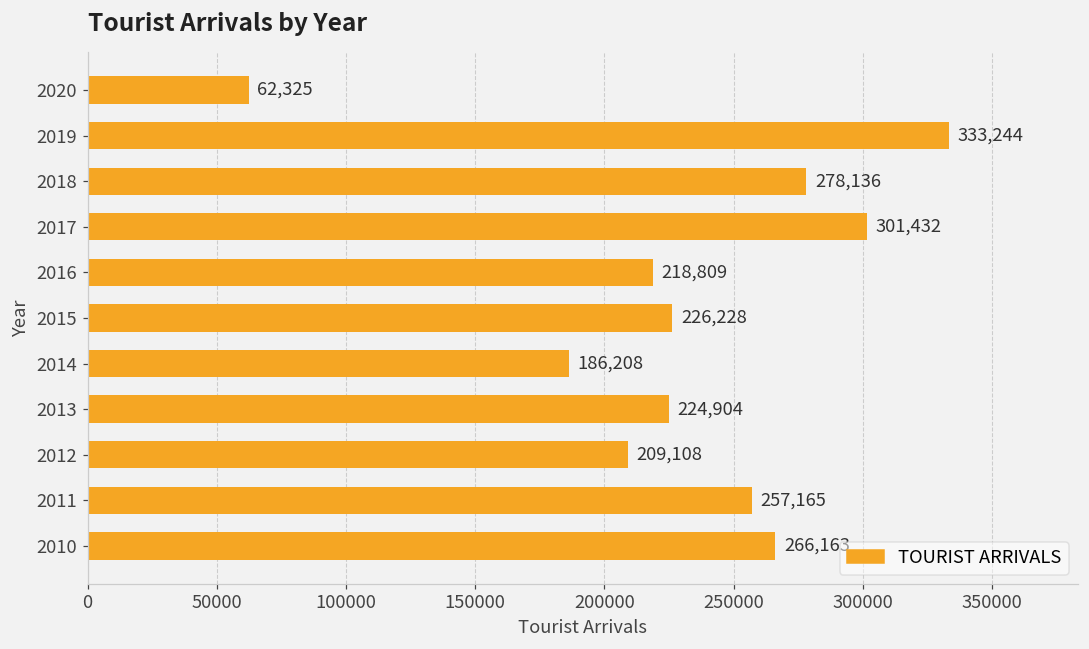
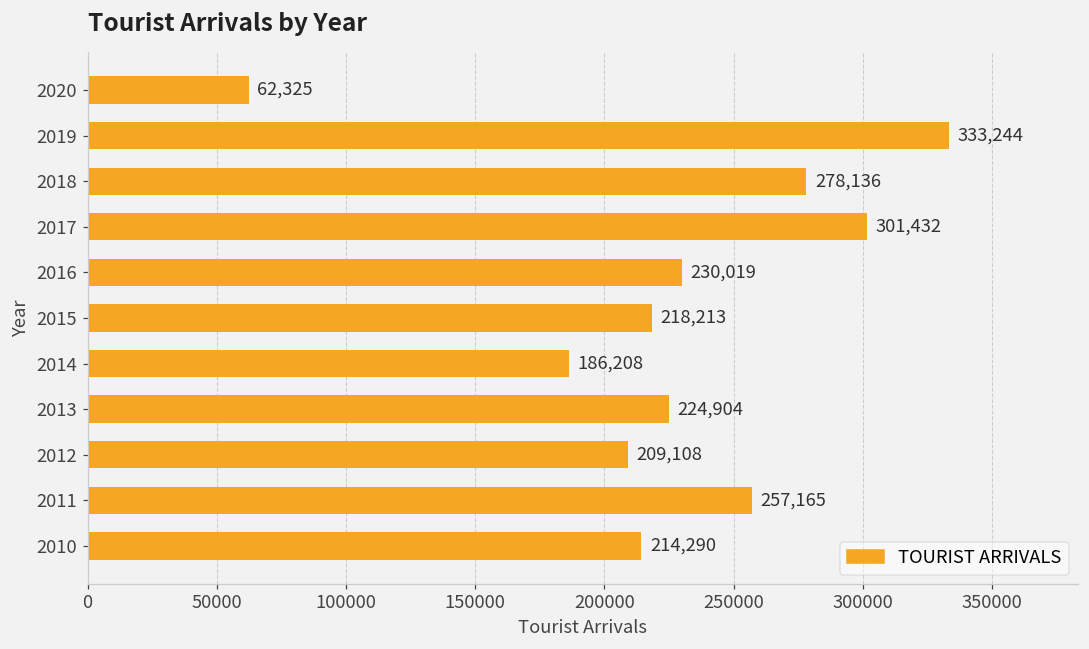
2016: 218,809 -> 230,019
2015: 226,228 -> 218,213
2010: 266000 -> 214000
